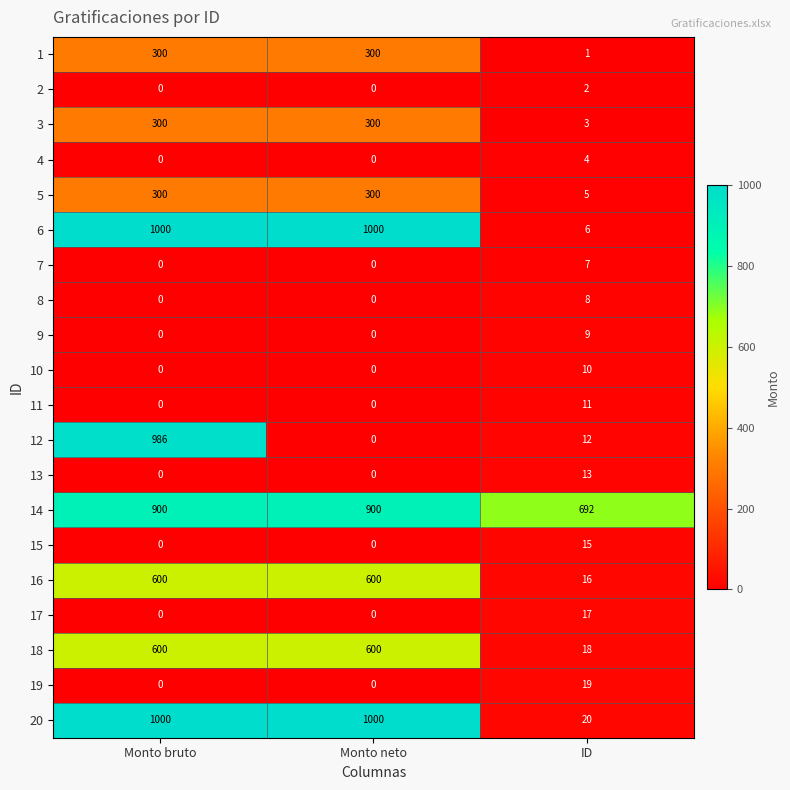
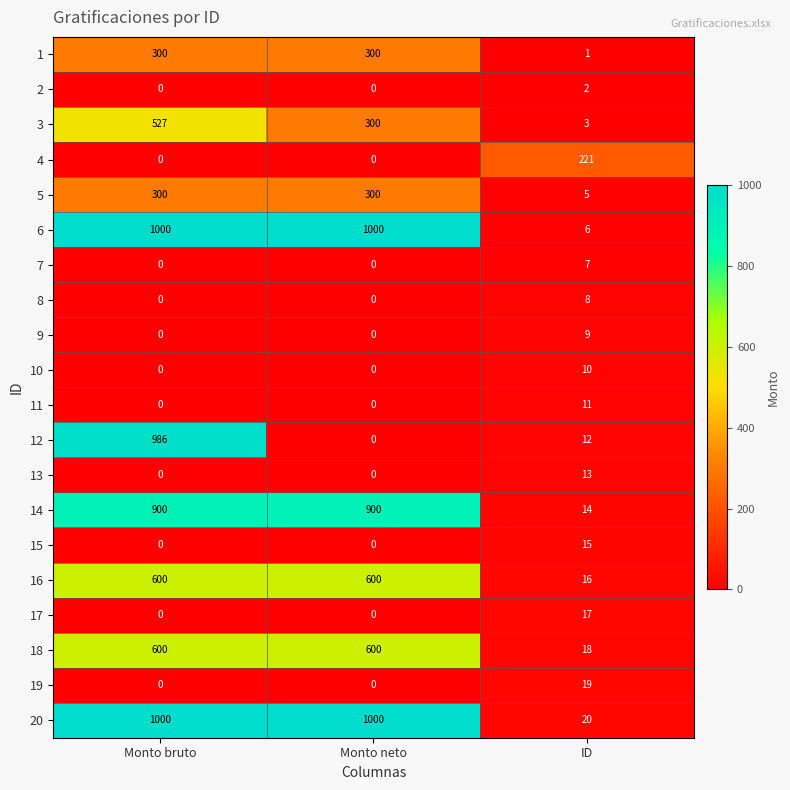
3, Monto bruto: 300 -> 527
4, ID: 4 -> 221
14, ID: 692 -> 14
